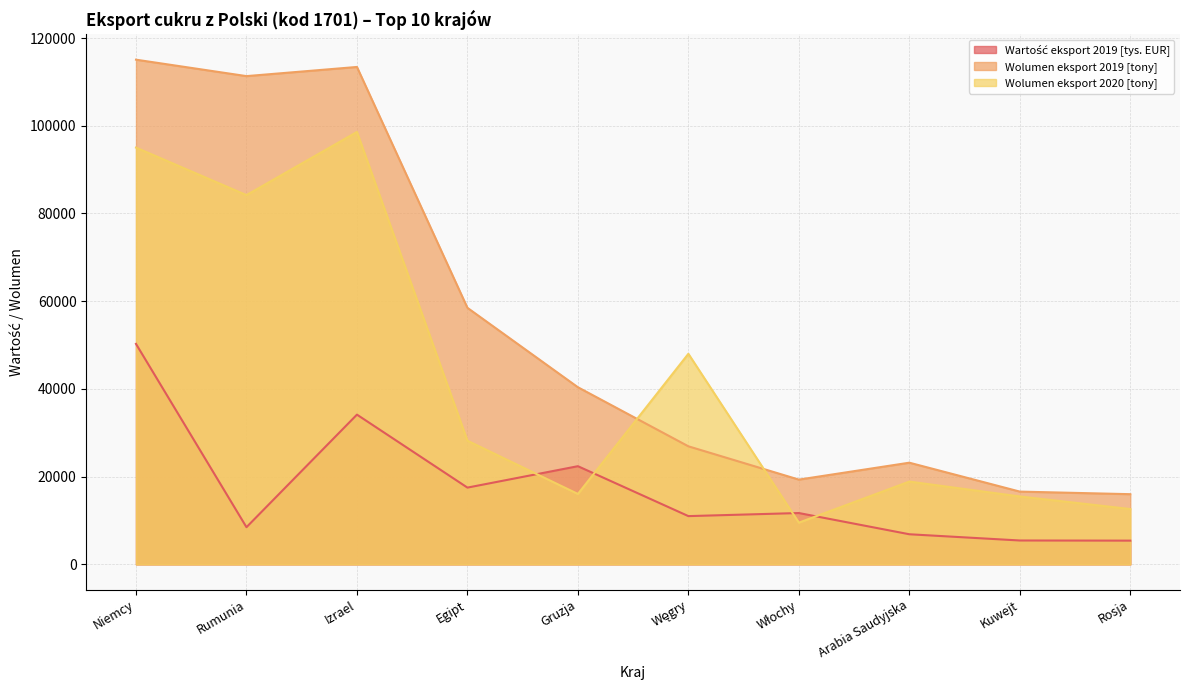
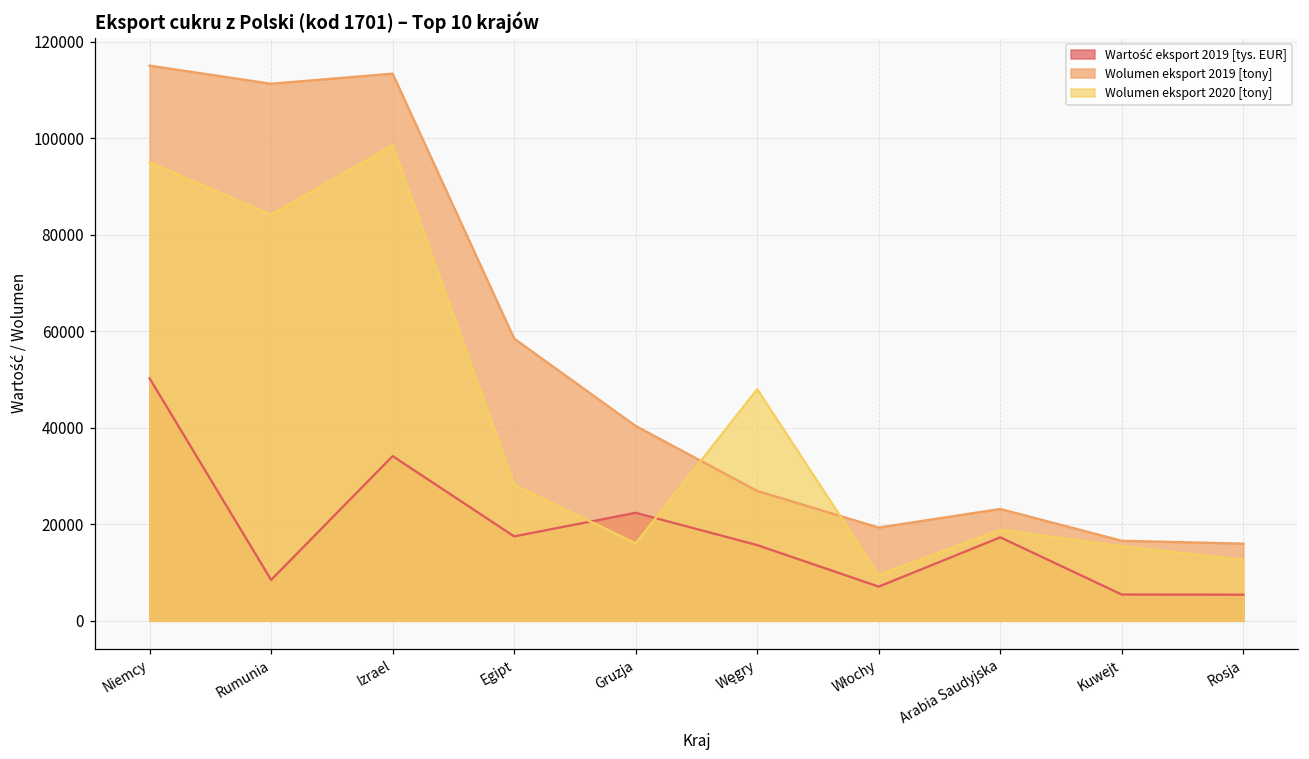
Wartość eksport 2019 [tys. EUR], Węgry: 11000 -> 16000
Wartość eksport 2019 [tys. EUR], Włochy: 12000 -> 7000
Wartość eksport 2019 [tys. EUR], Arabia Saudyjska: 7000 -> 17000
